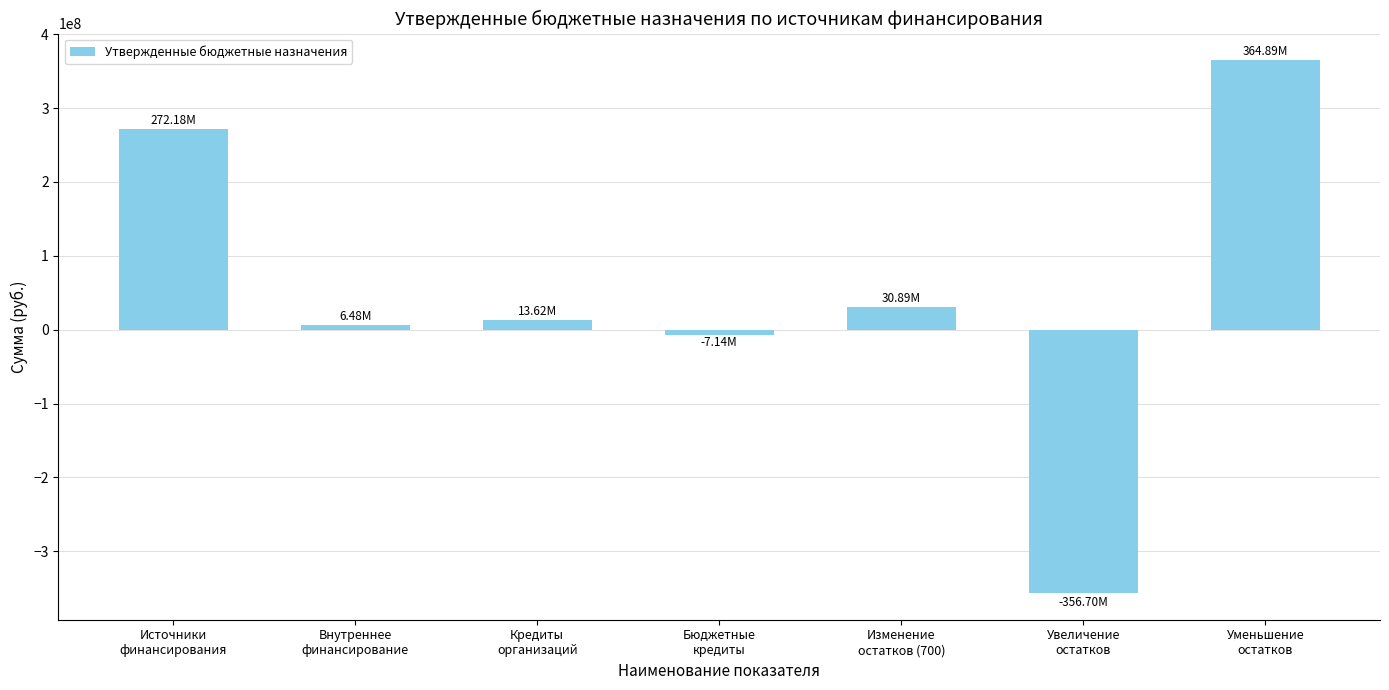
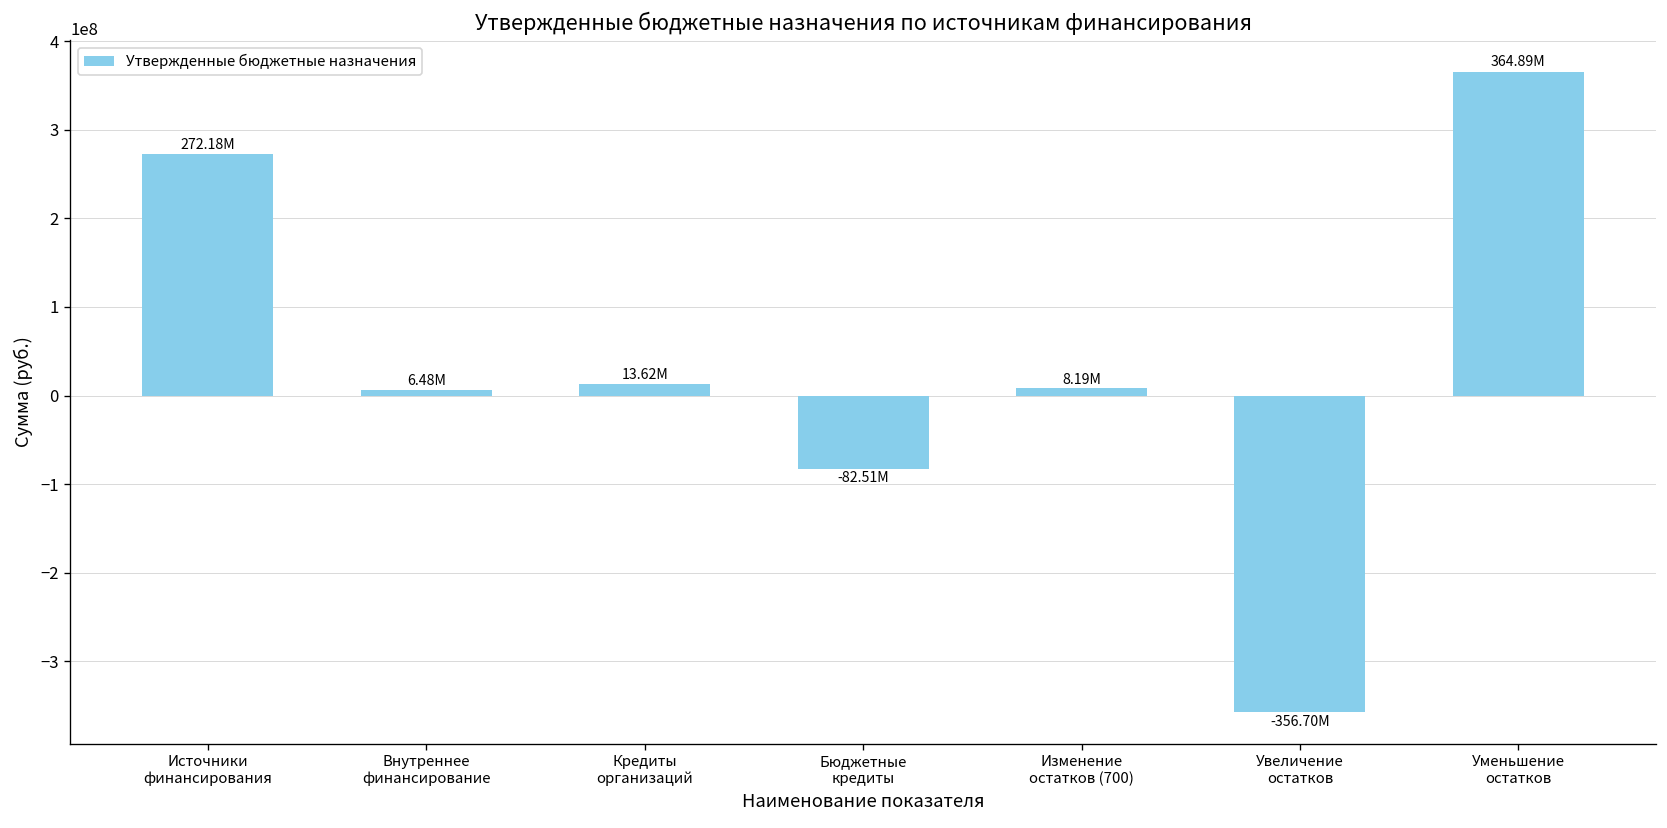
Бюджетные кредиты: -7.14M -> -82.51M
Изменение остатков (700): 30.89M -> 8.19M
